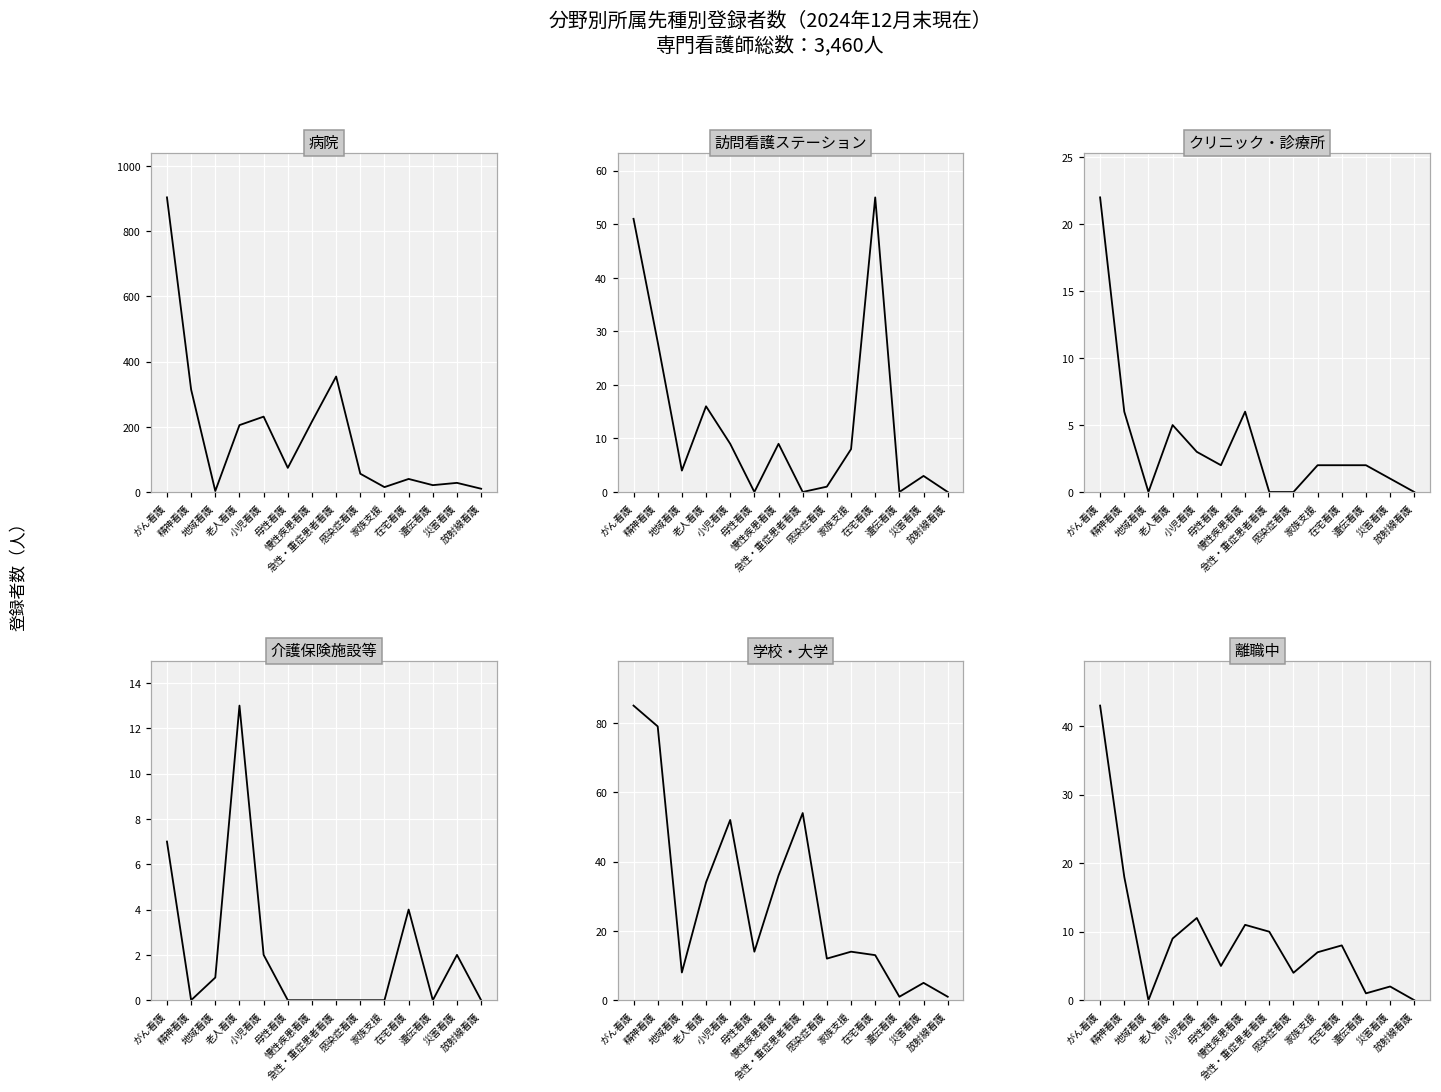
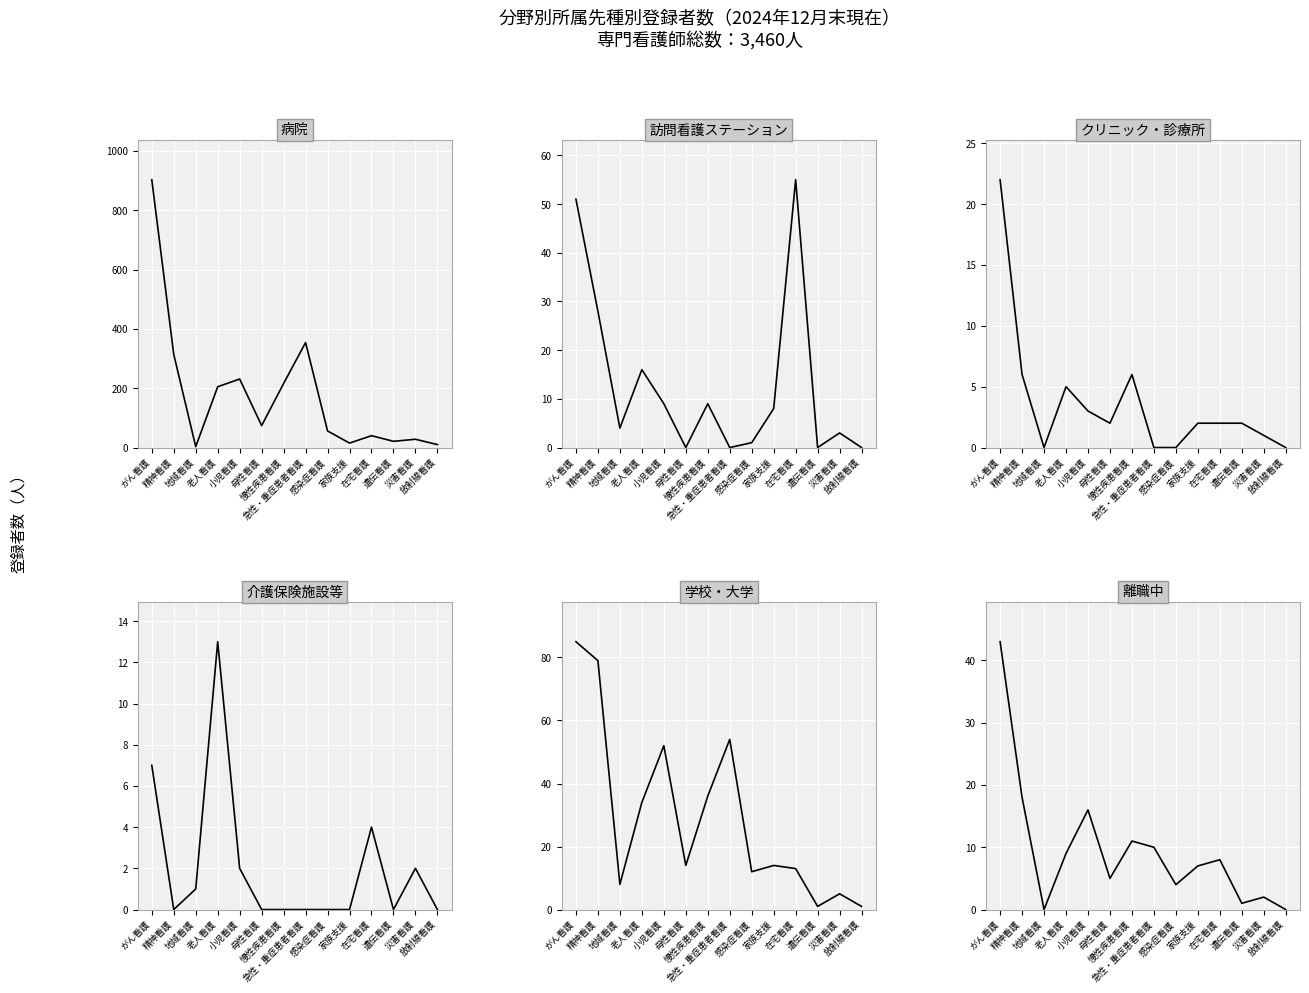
離職中, 小児看護: 12 -> 16
